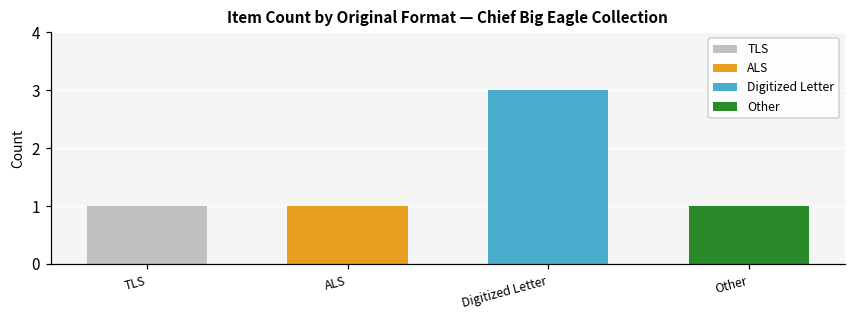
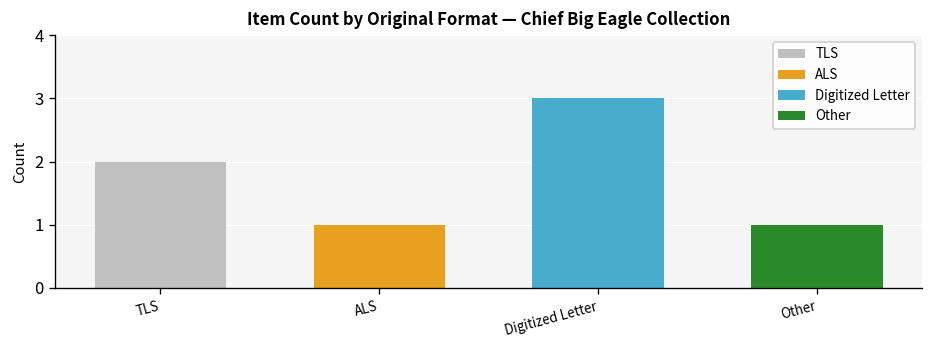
TLS: 1 -> 2
